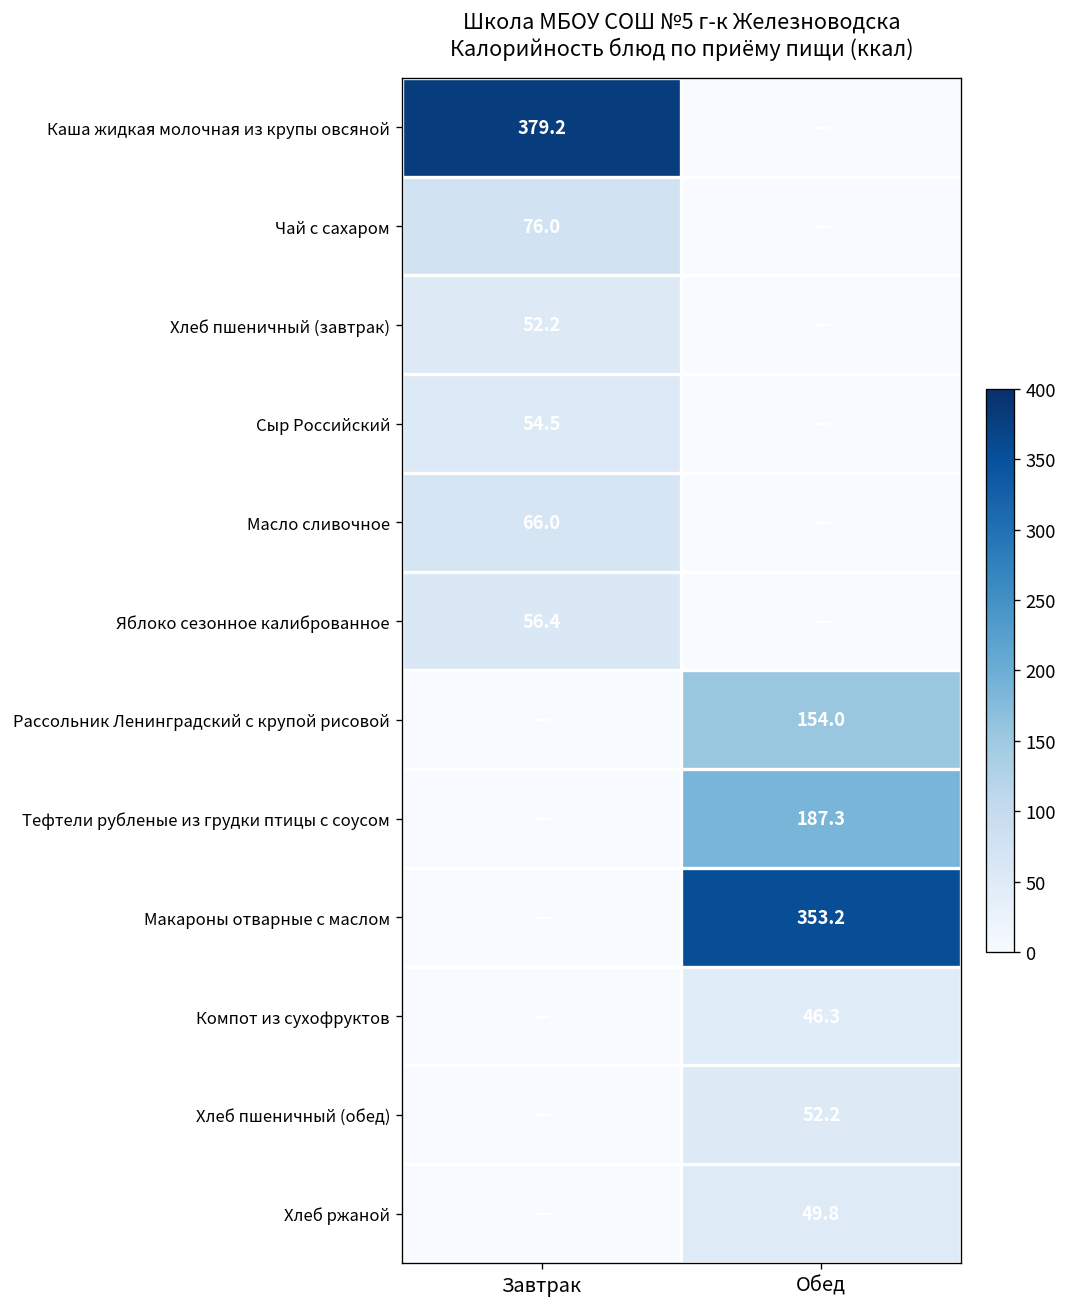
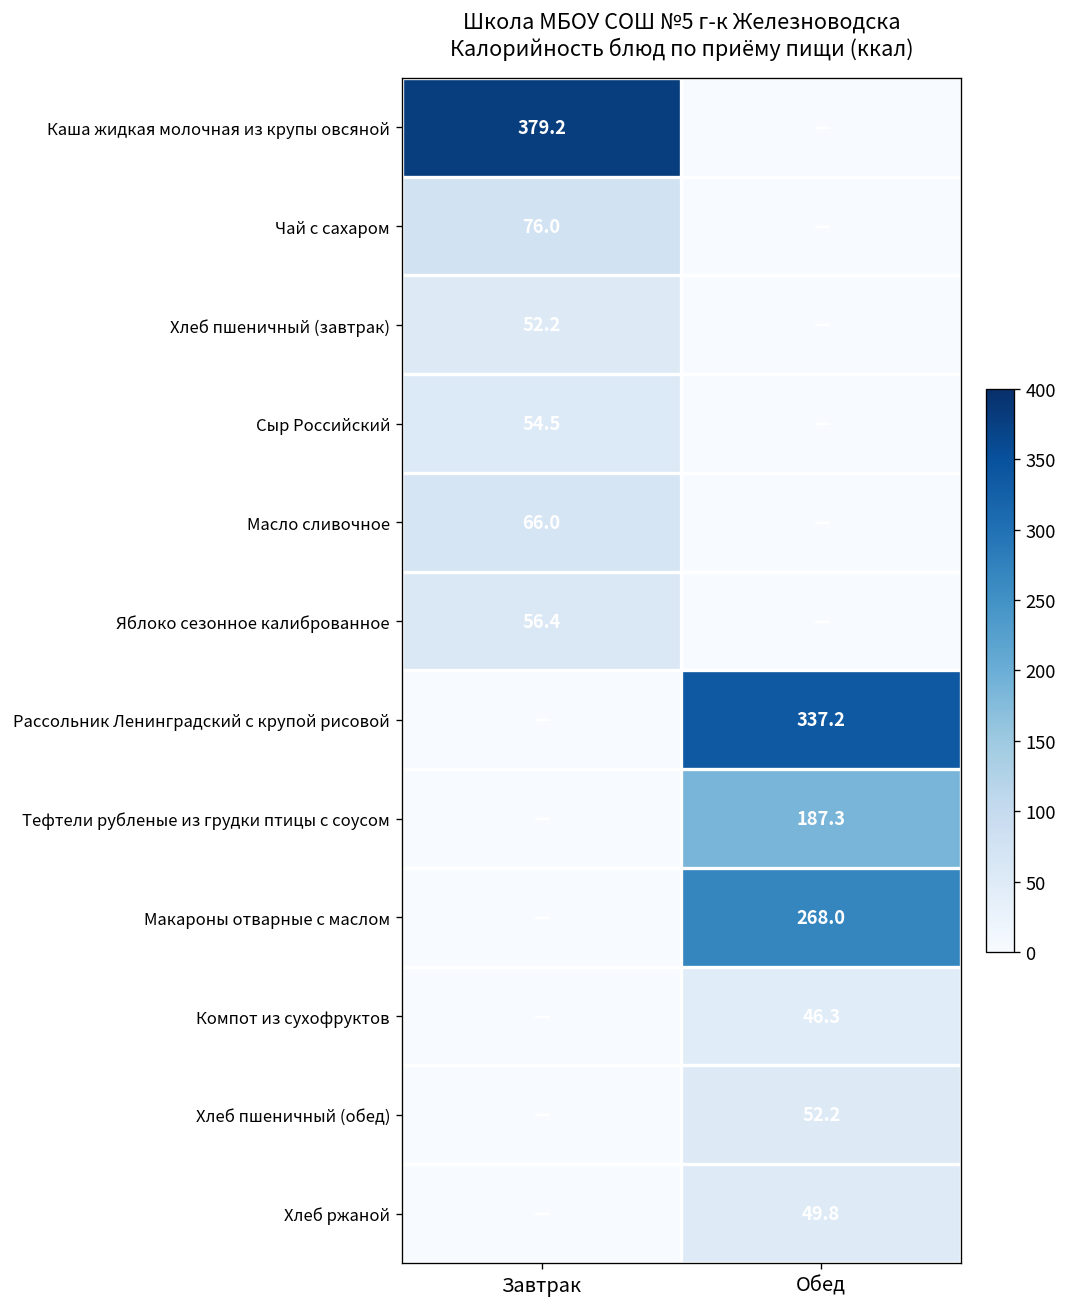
Рассольник Ленинградский с крупой рисовой, Обед: 154.0 -> 337.2
Макароны отварные с маслом, Обед: 353.2 -> 268.0
